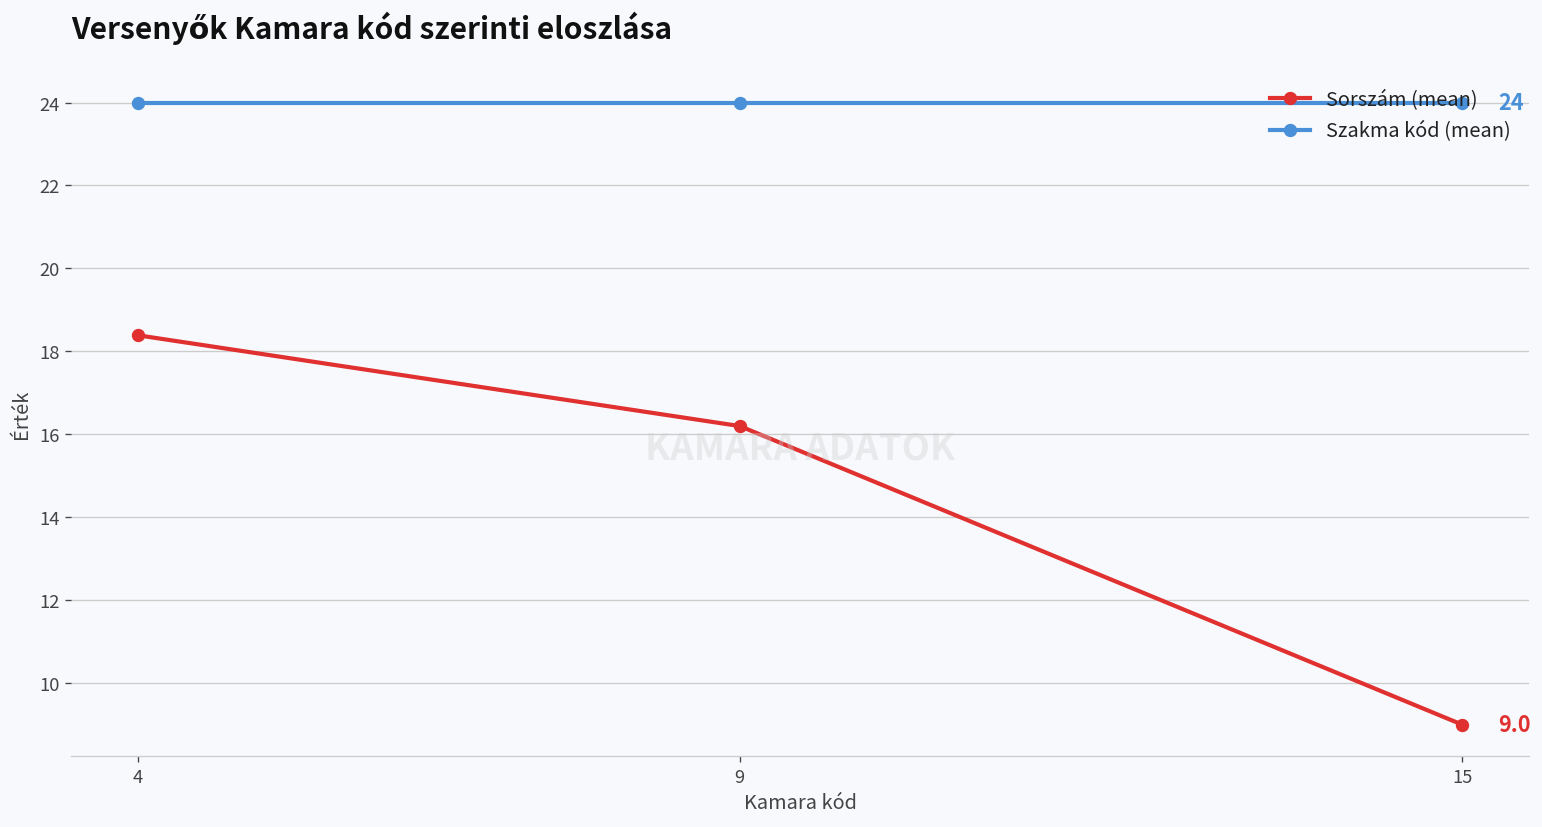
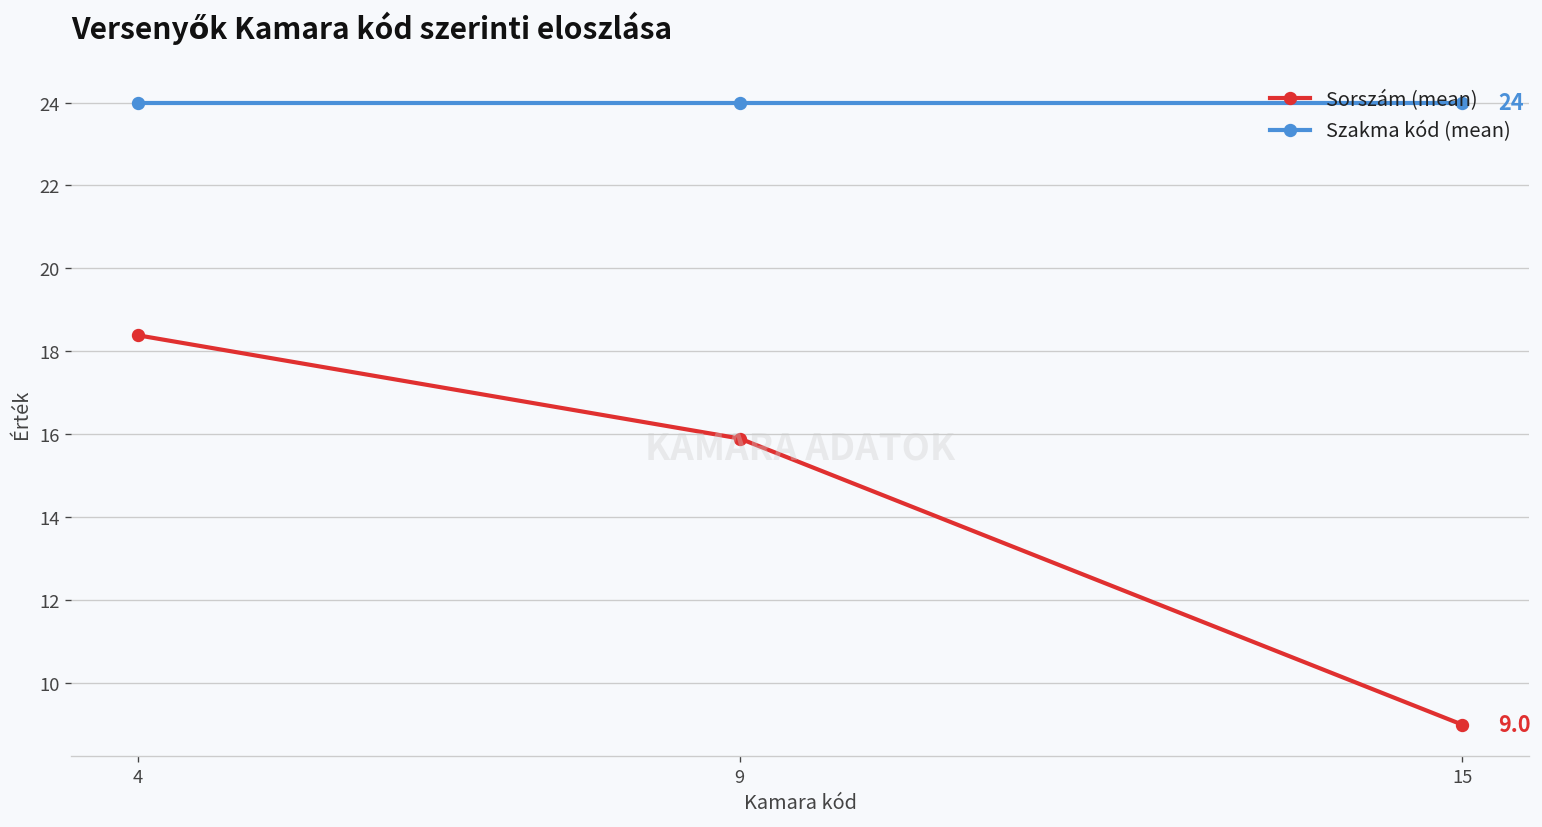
Sorszám (mean), 9: 16.2 -> 15.9
